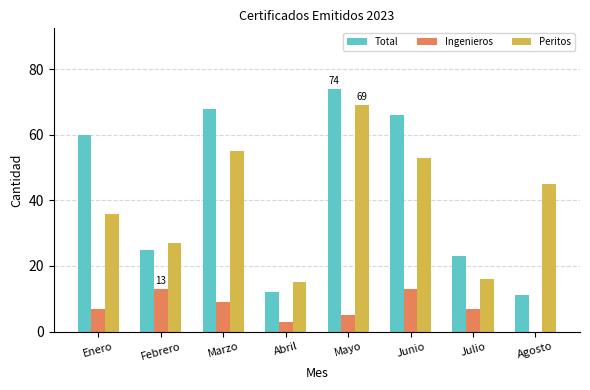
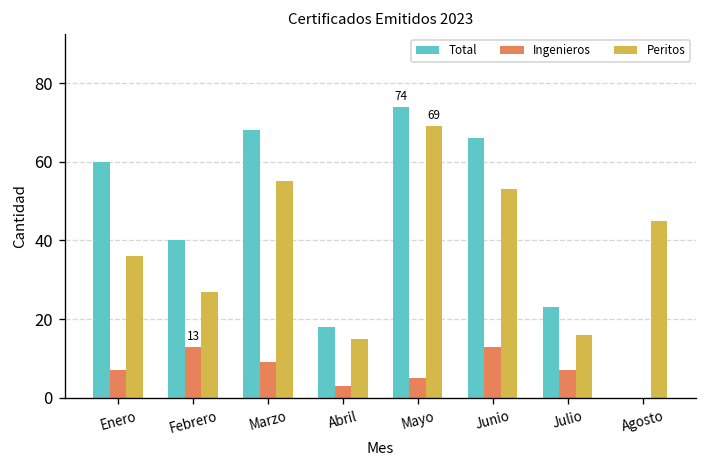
Total, Febrero: 25 -> 40
Total, Abril: 12 -> 18
Total, Agosto: 11 -> 0
